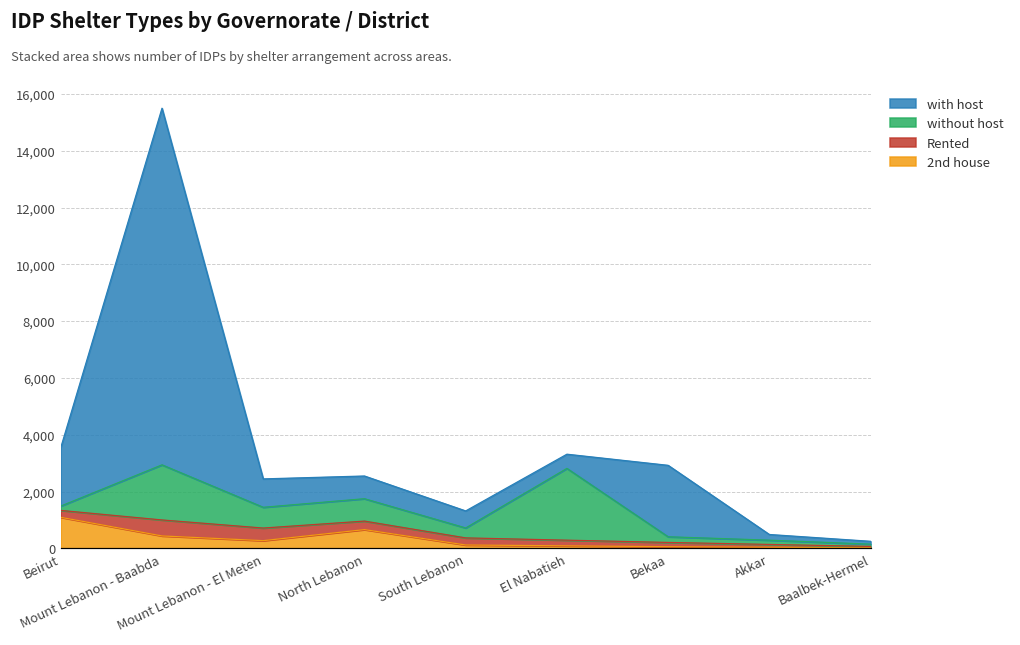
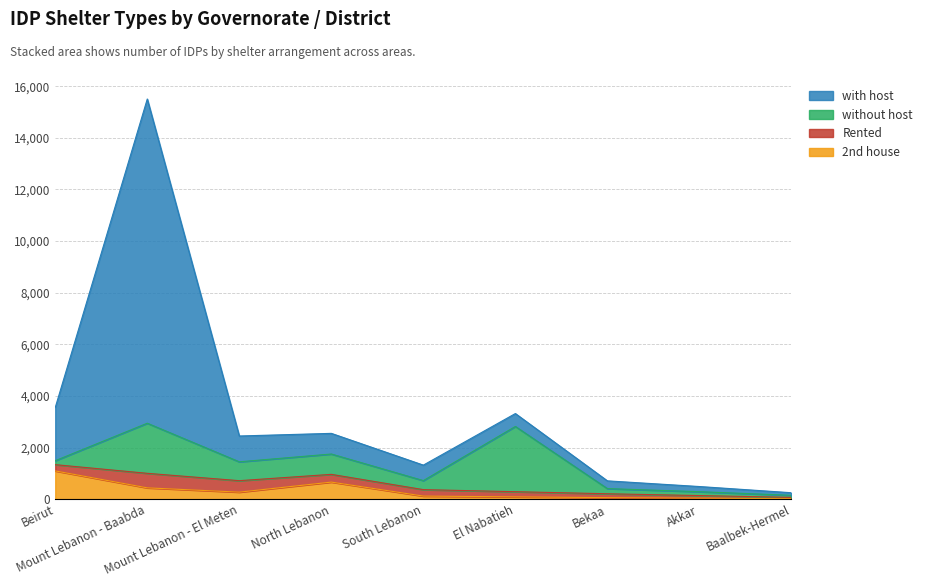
with host, Bekaa: 2,500 -> 300
